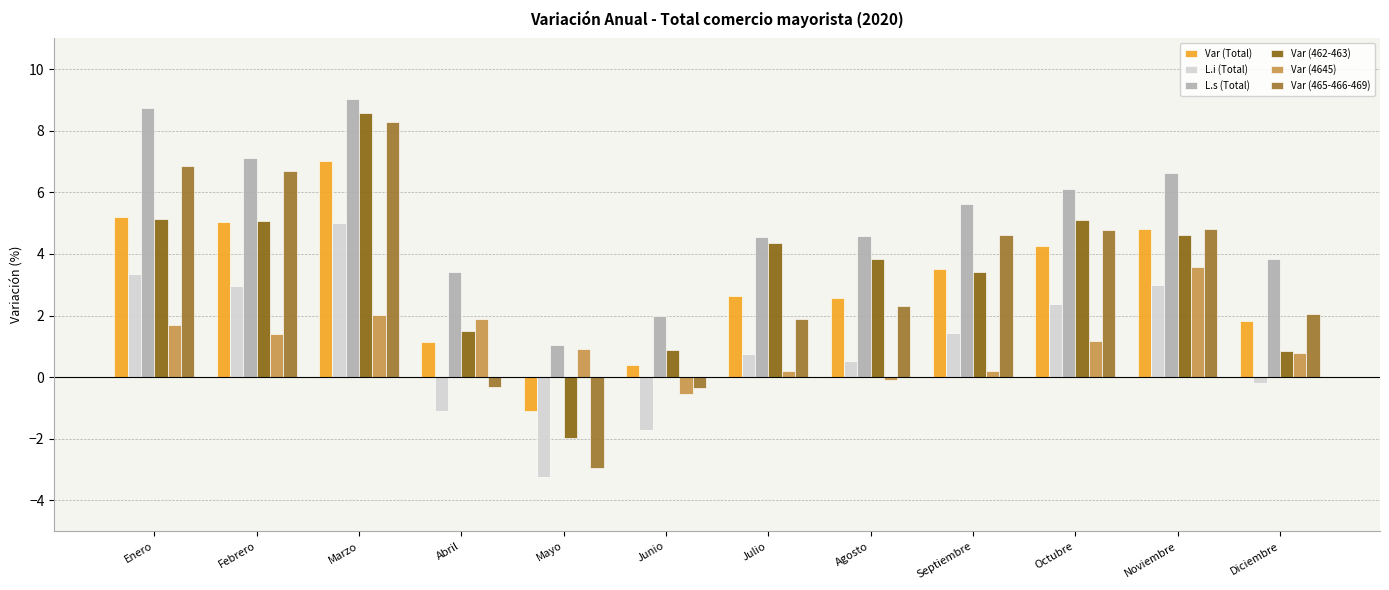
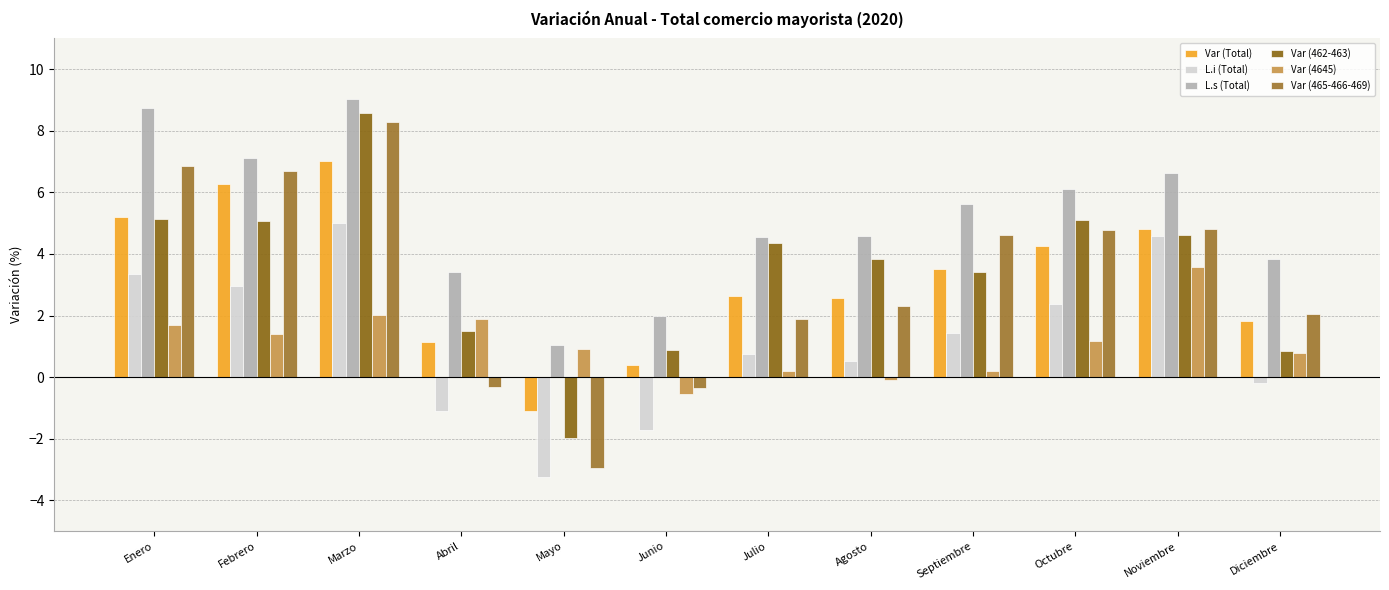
Var (Total), Febrero: 5.0 -> 6.3
L.i (Total), Noviembre: 3.0 -> 4.6
